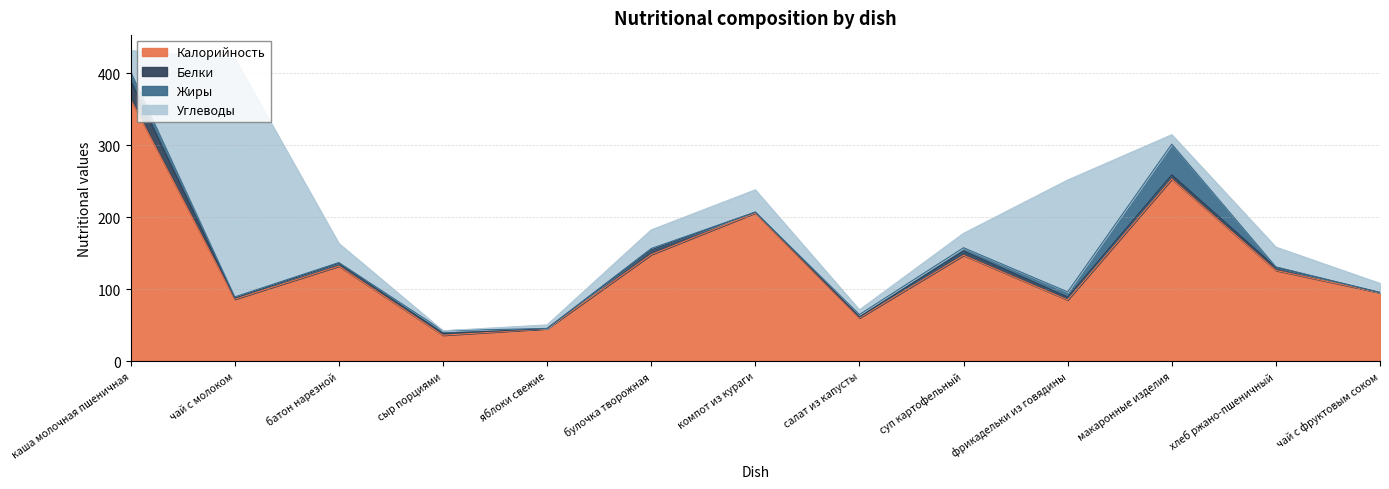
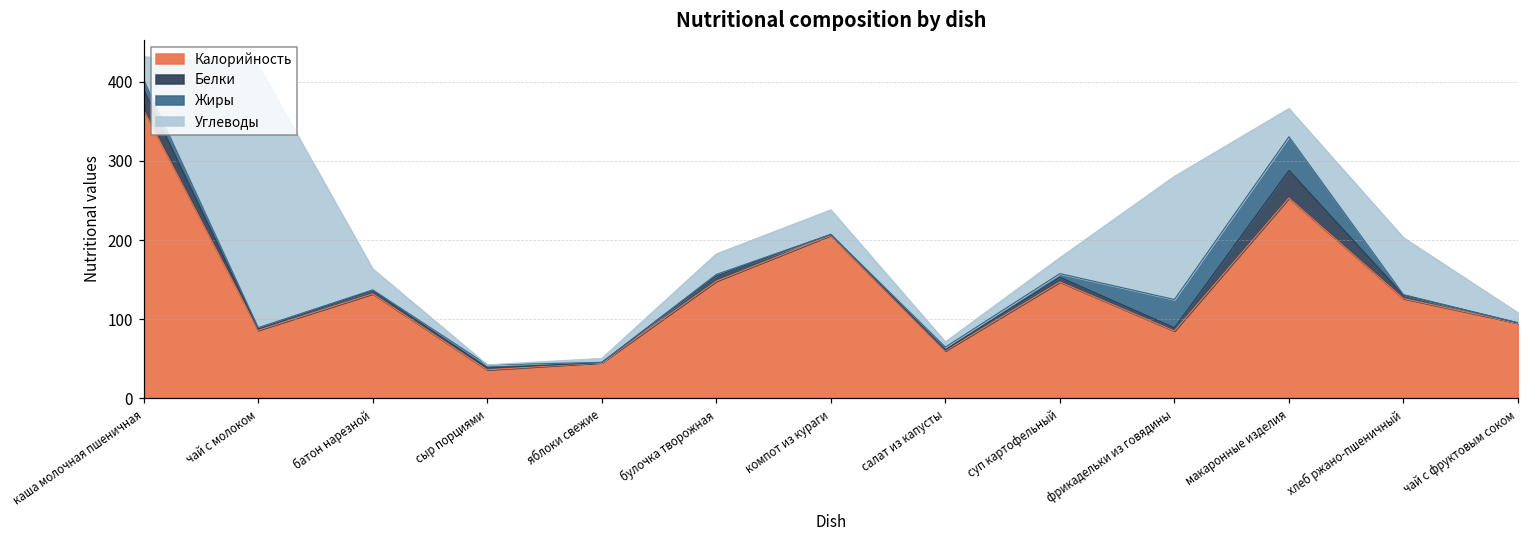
Жиры, фрикадельки из говядины: 10 -> 40
Белки, макаронные изделия: 10 -> 30
Углеводы, макаронные изделия: 10 -> 40
Углеводы, хлеб ржано-пшеничный: 30 -> 70
